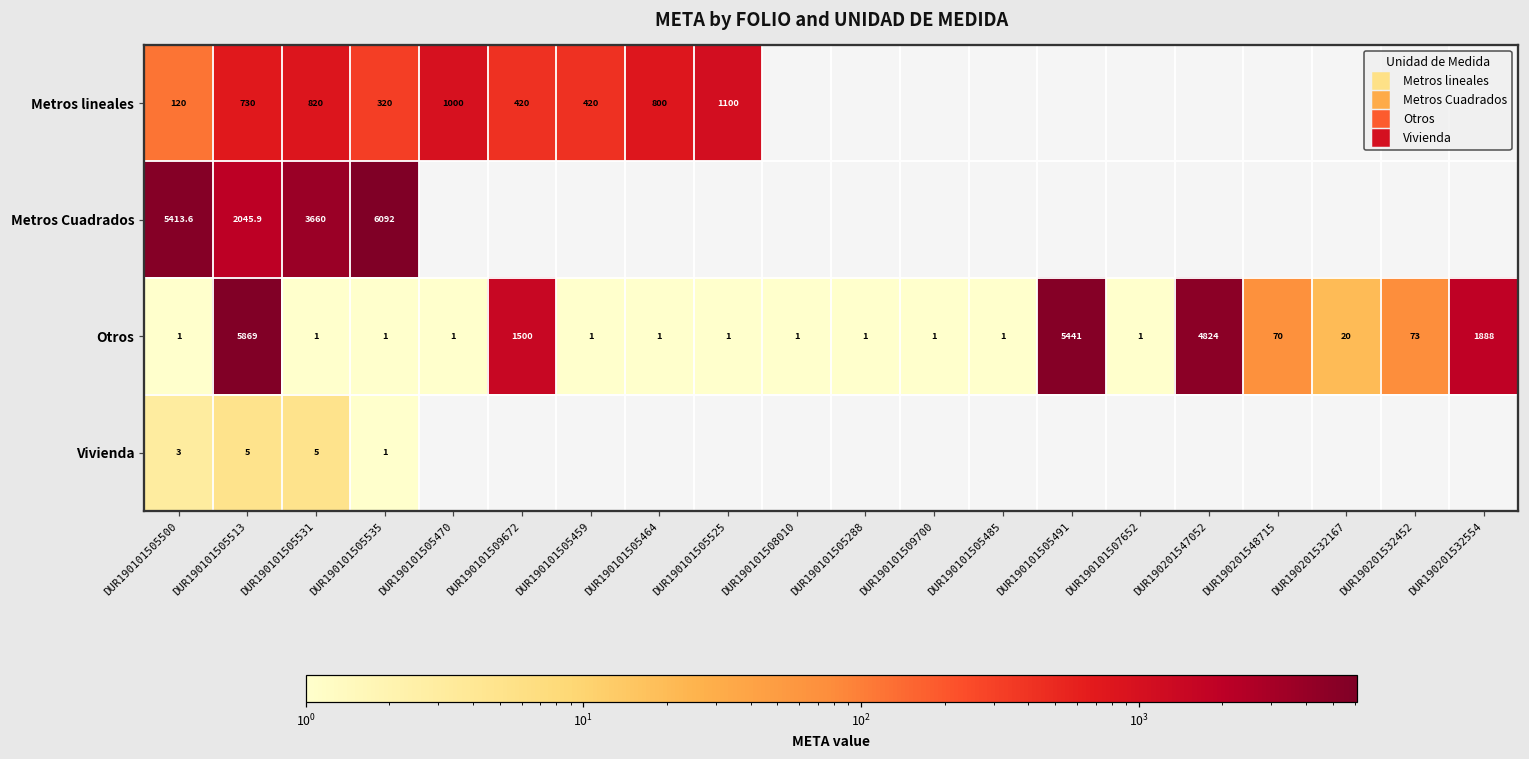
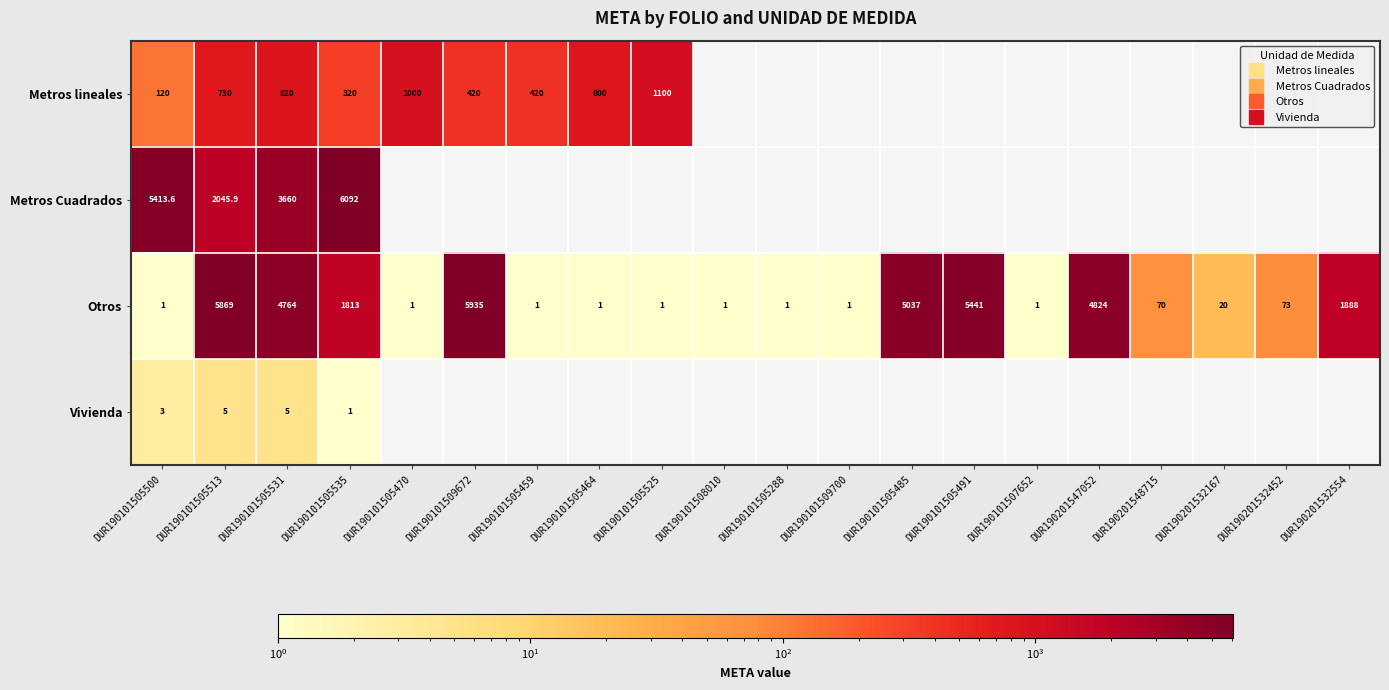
Otros, DUR190101505531: 1 -> 4764
Otros, DUR190101505535: 1 -> 1813
Otros, DUR190101509672: 1500 -> 5935
Otros, DUR190101505485: 1 -> 5037
